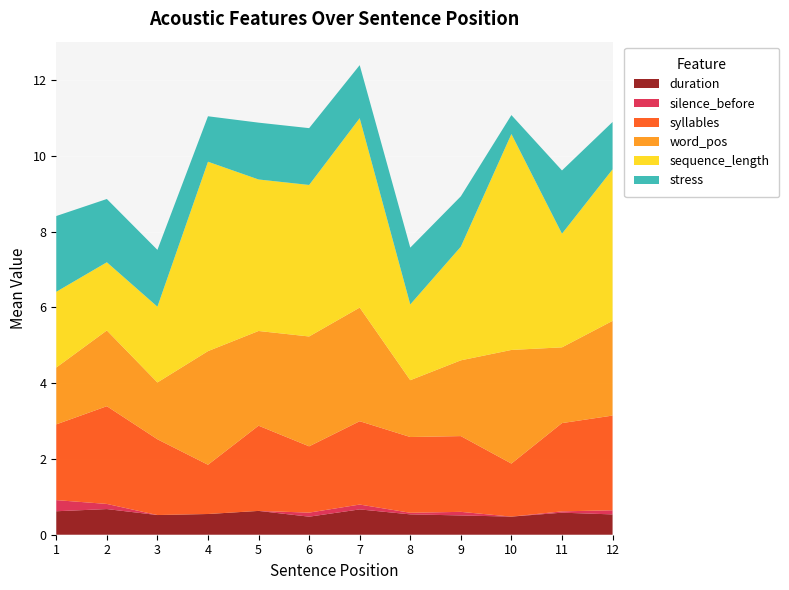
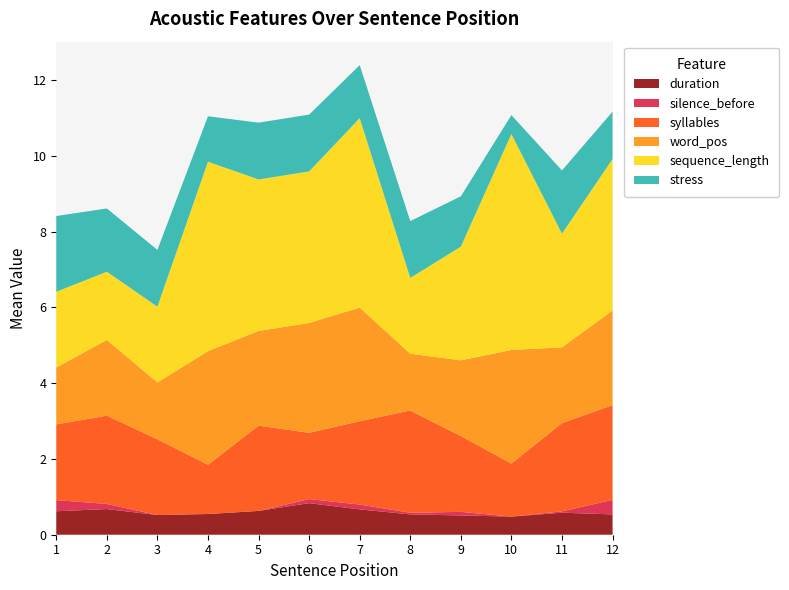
syllables, 2: 2.6 -> 2.3
duration, 6: 0.5 -> 0.8
syllables, 8: 2.0 -> 2.7
silence_before, 12: 0.1 -> 0.4
